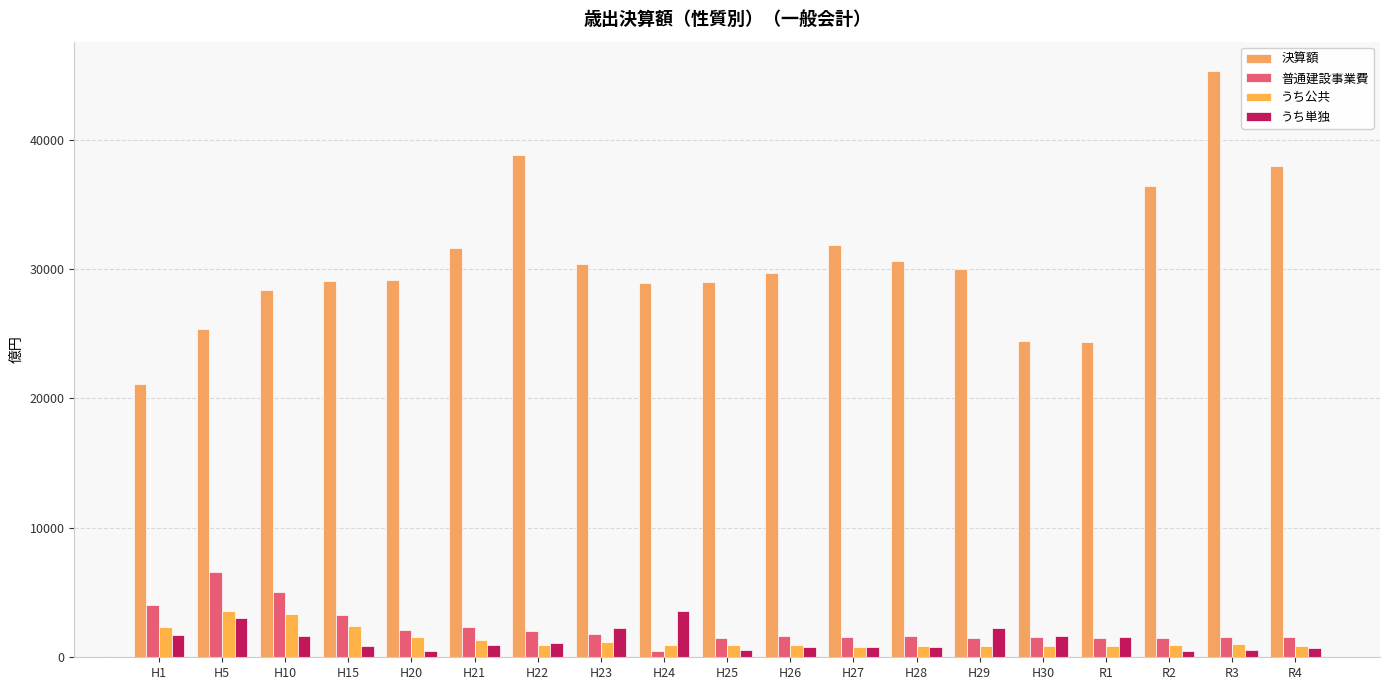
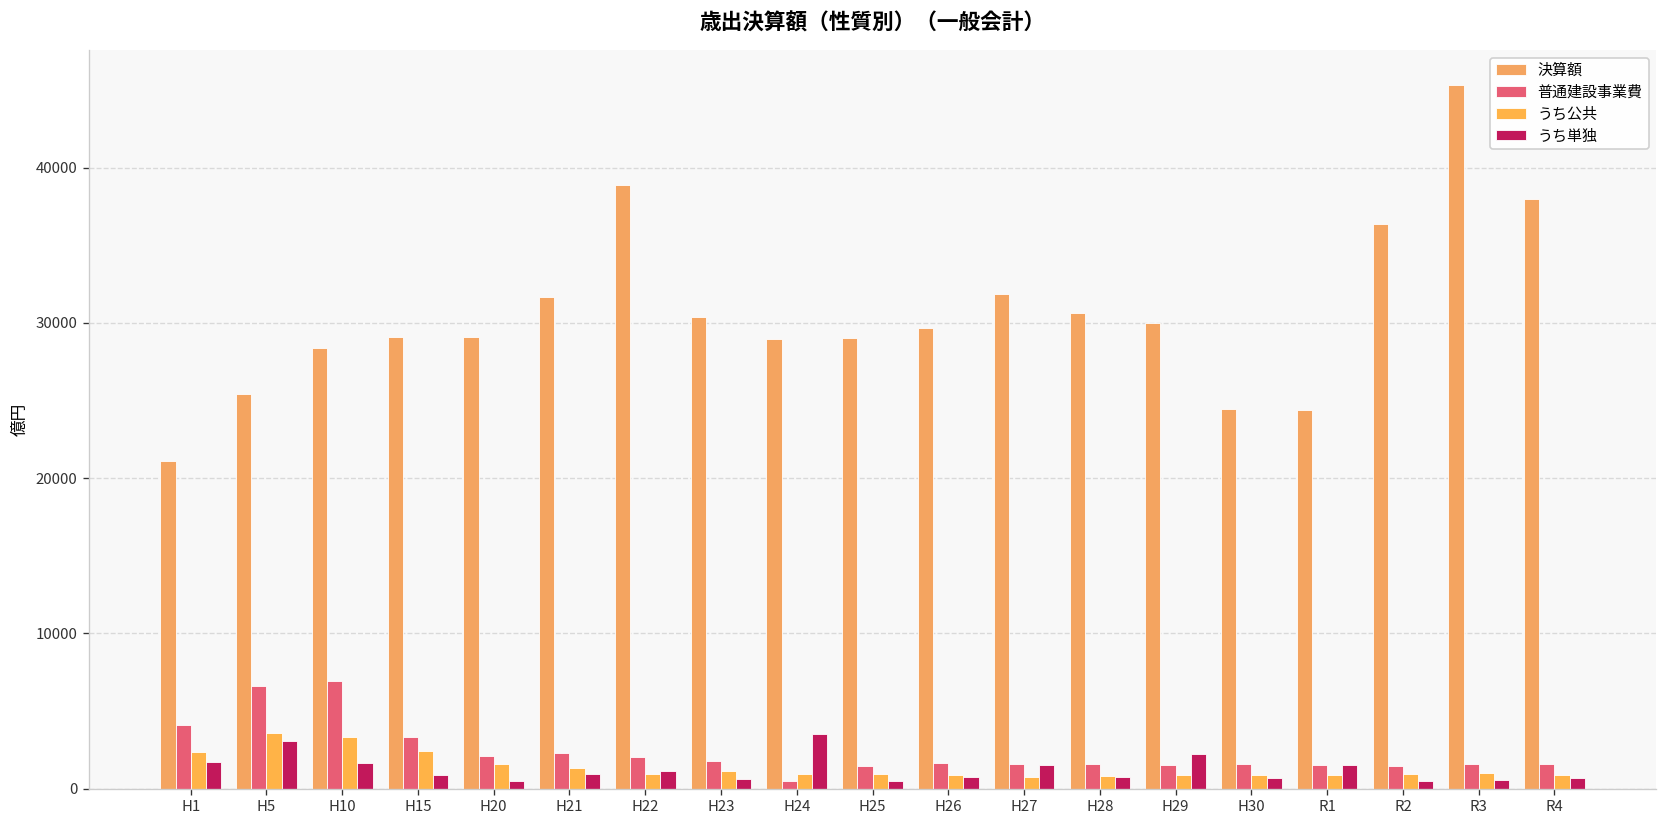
普通建設事業費, H10: 5000 -> 6900
うち単独, H23: 2200 -> 600
うち単独, H27: 800 -> 1600
うち単独, H30: 1700 -> 700
